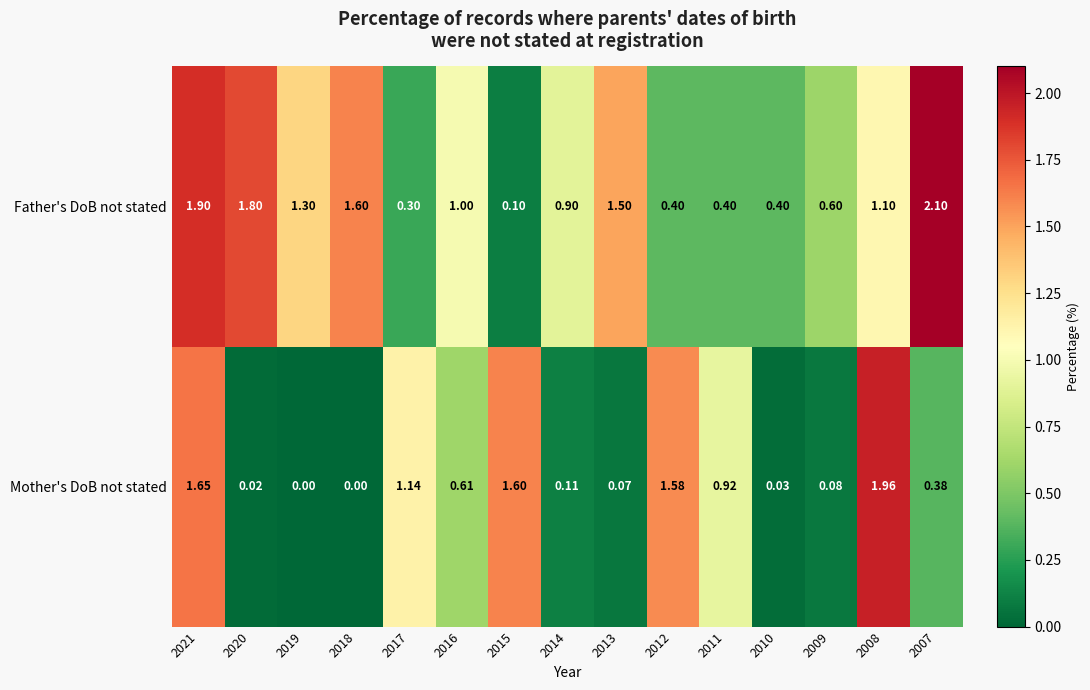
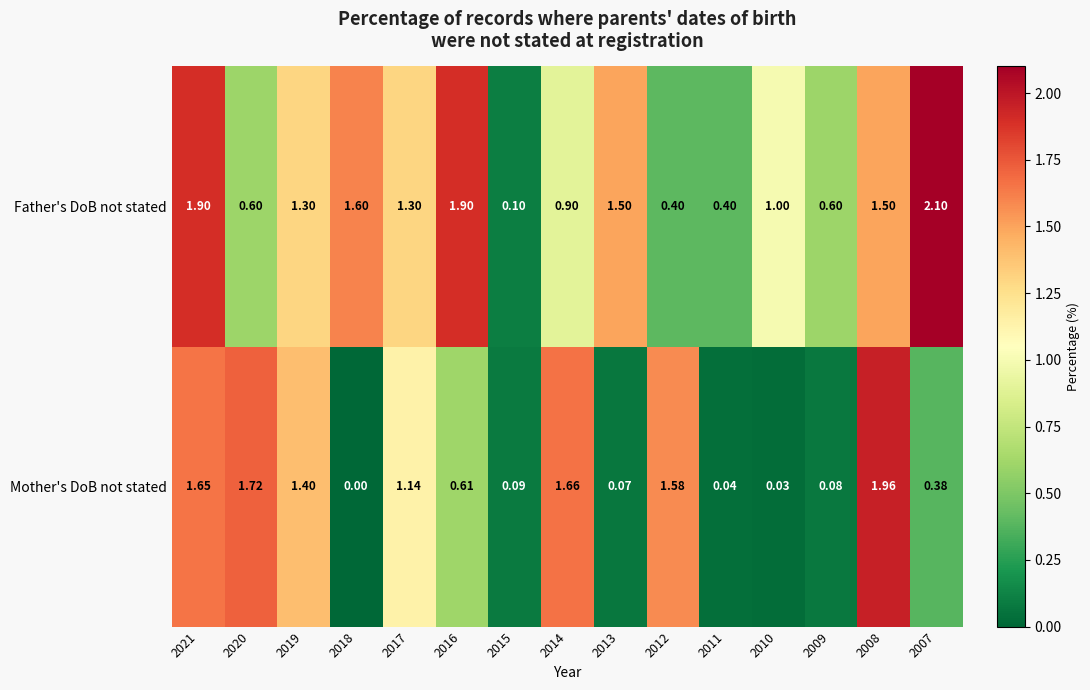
Father's DoB not stated, 2020: 1.80 -> 0.60
Father's DoB not stated, 2017: 0.30 -> 1.30
Father's DoB not stated, 2016: 1.00 -> 1.90
Father's DoB not stated, 2010: 0.40 -> 1.00
Father's DoB not stated, 2008: 1.10 -> 1.50
Mother's DoB not stated, 2020: 0.02 -> 1.72
Mother's DoB not stated, 2019: 0.00 -> 1.40
Mother's DoB not stated, 2015: 1.60 -> 0.09
Mother's DoB not stated, 2014: 0.11 -> 1.66
Mother's DoB not stated, 2011: 0.92 -> 0.04
